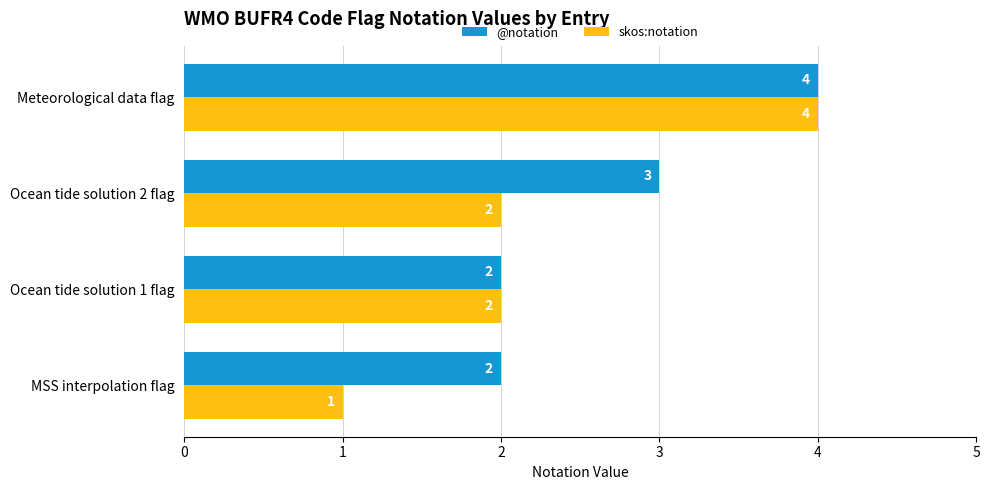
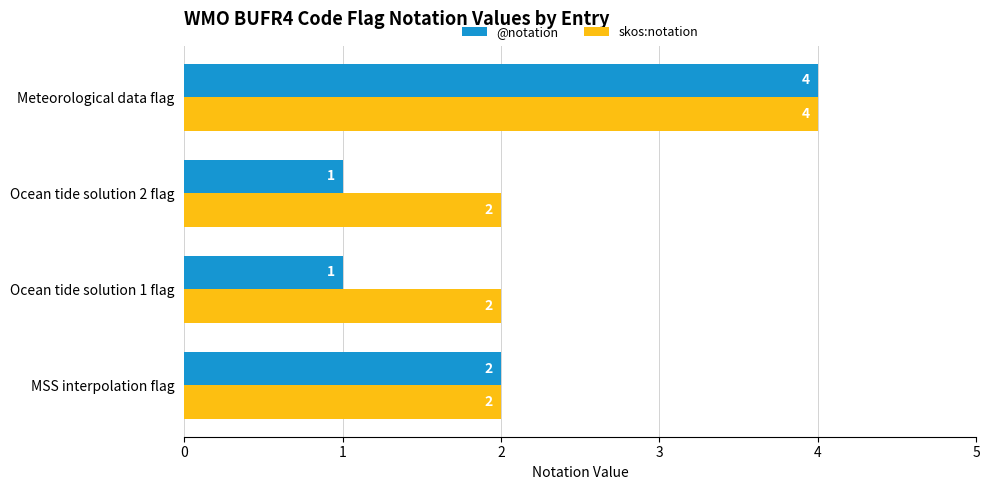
@notation, Ocean tide solution 2 flag: 3 -> 1
@notation, Ocean tide solution 1 flag: 2 -> 1
skos:notation, MSS interpolation flag: 1 -> 2
